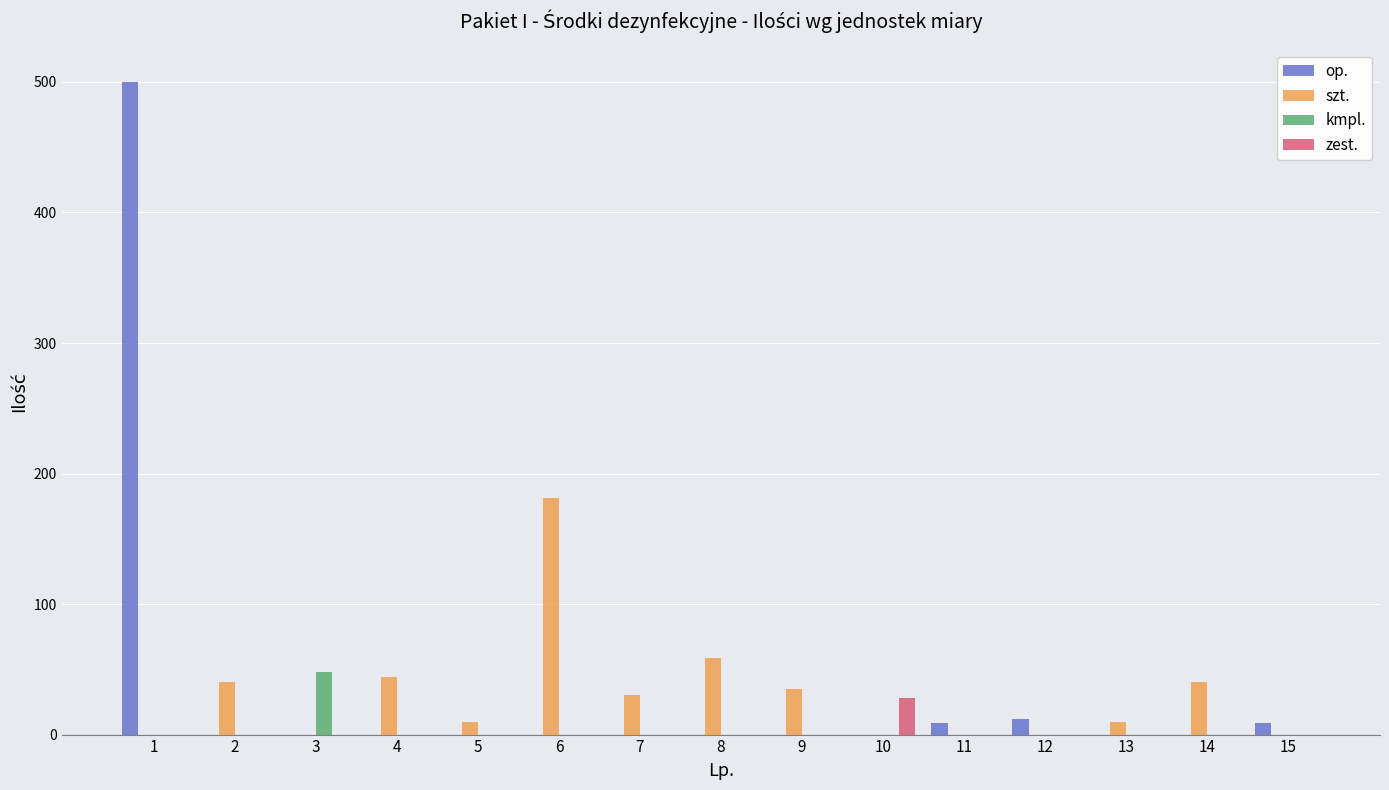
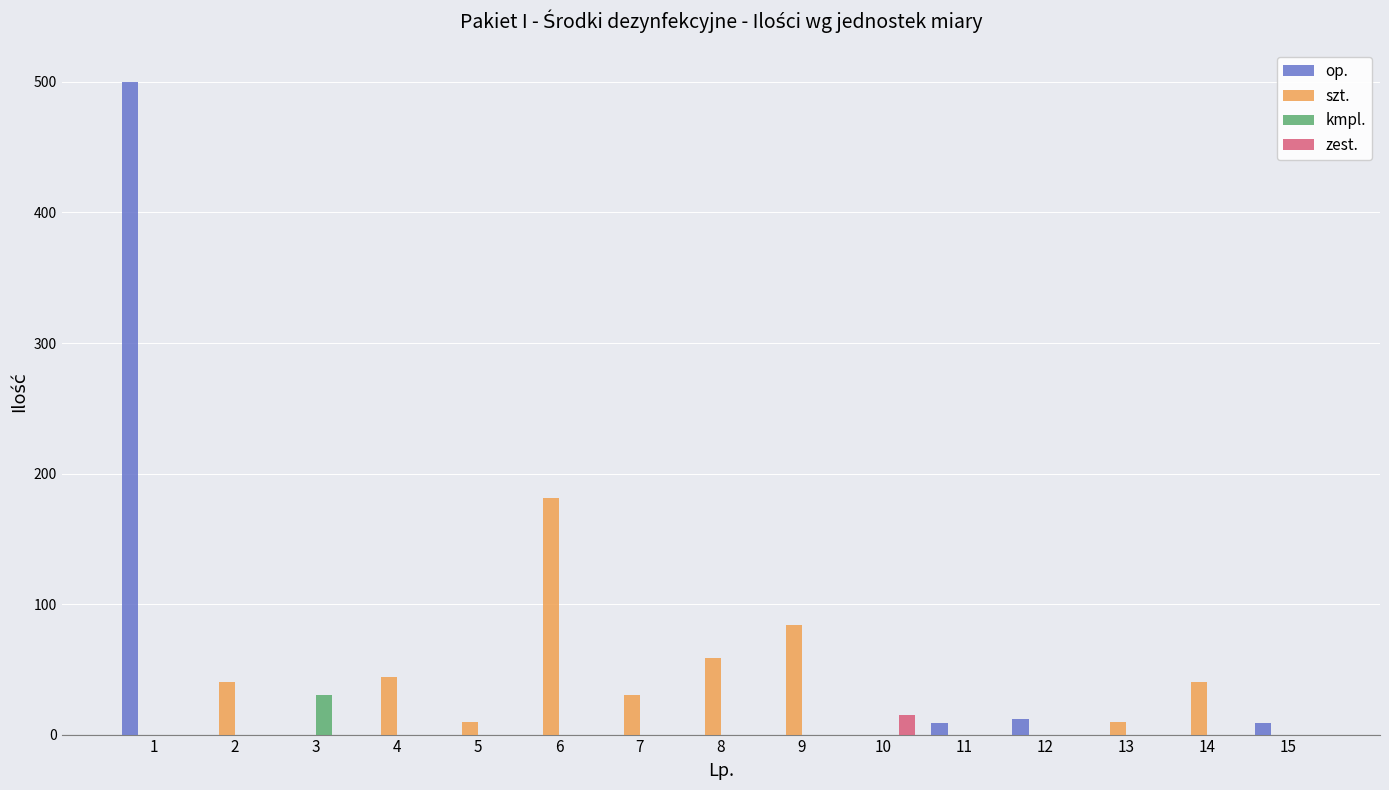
kmpl., 3: 48 -> 30
szt., 9: 35 -> 84
zest., 10: 28 -> 15
